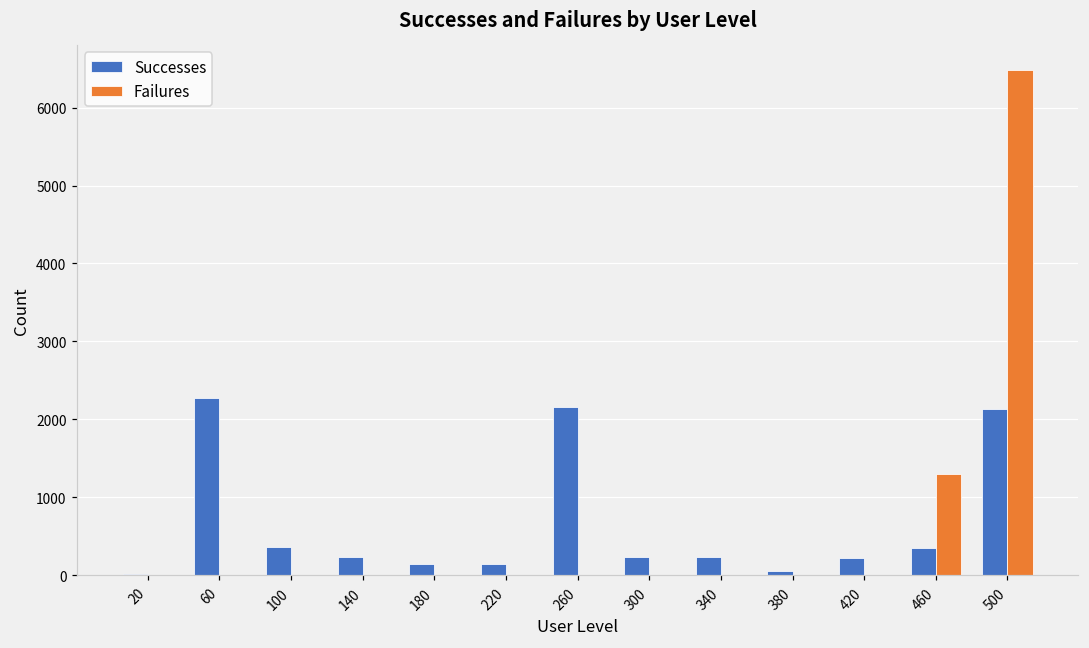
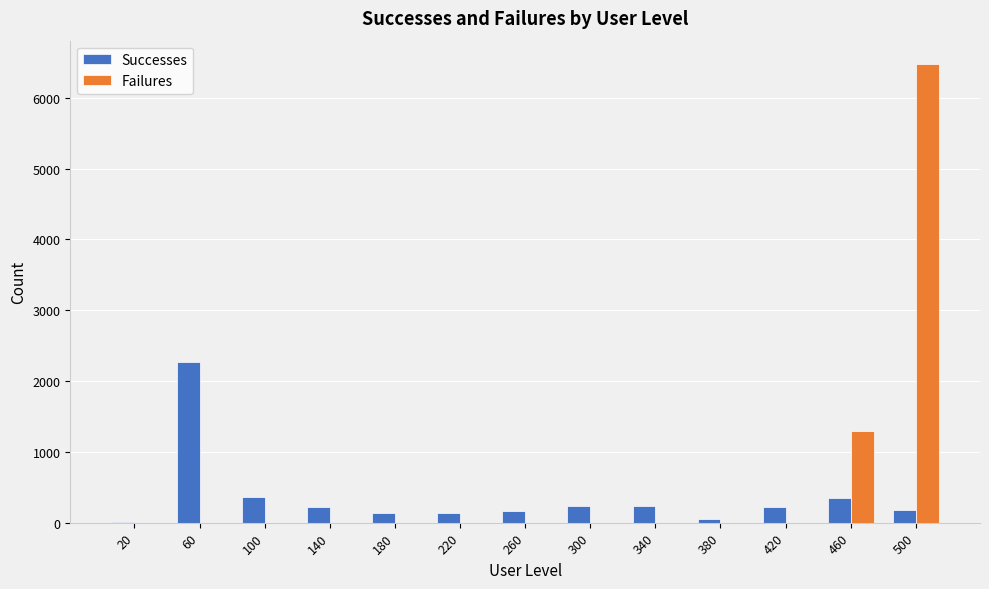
Successes, 260: 2200 -> 200
Successes, 500: 2100 -> 200
